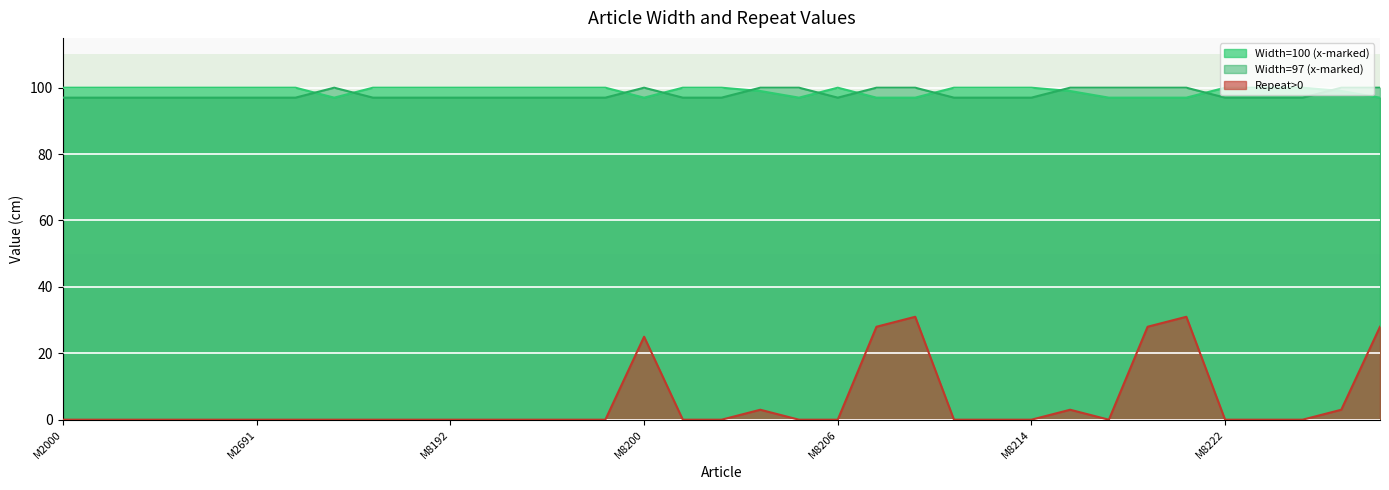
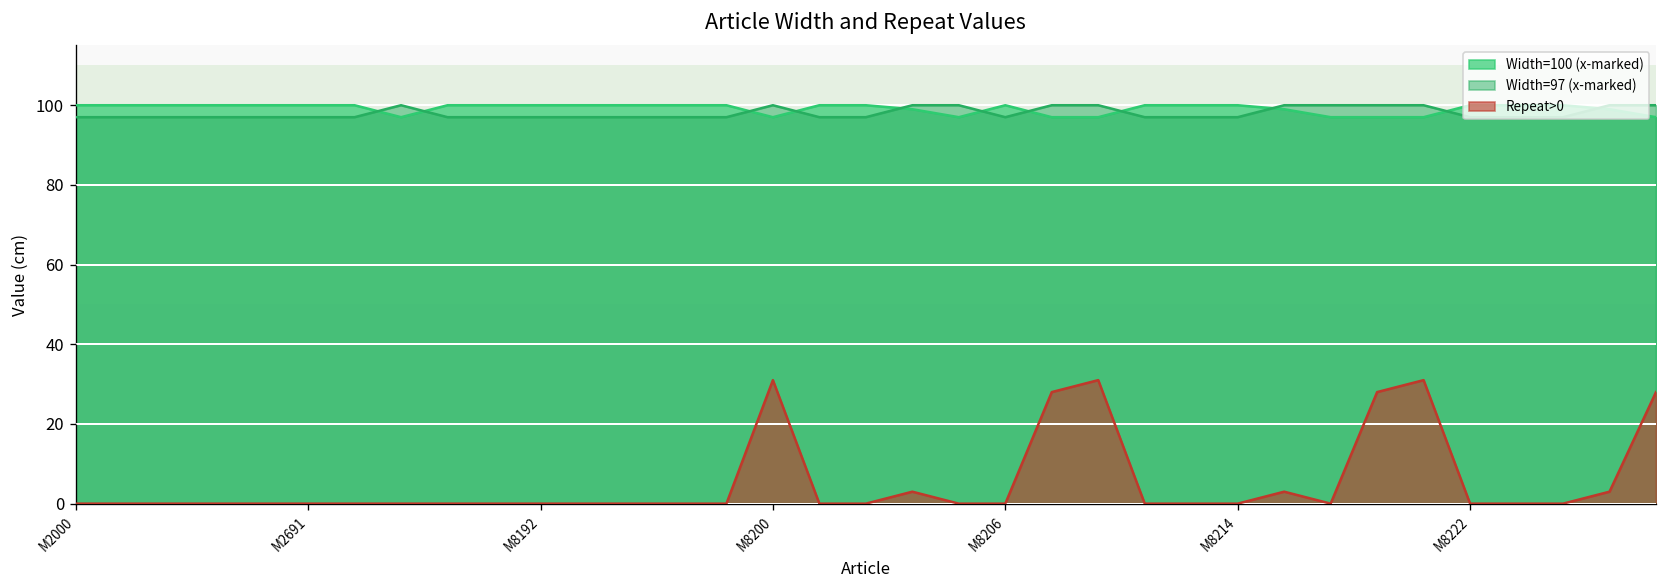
Repeat>0, M8200: 25 -> 31
